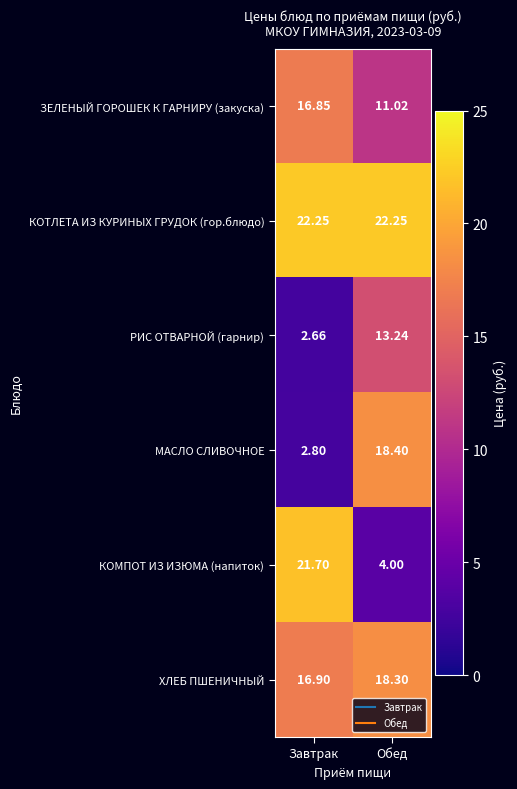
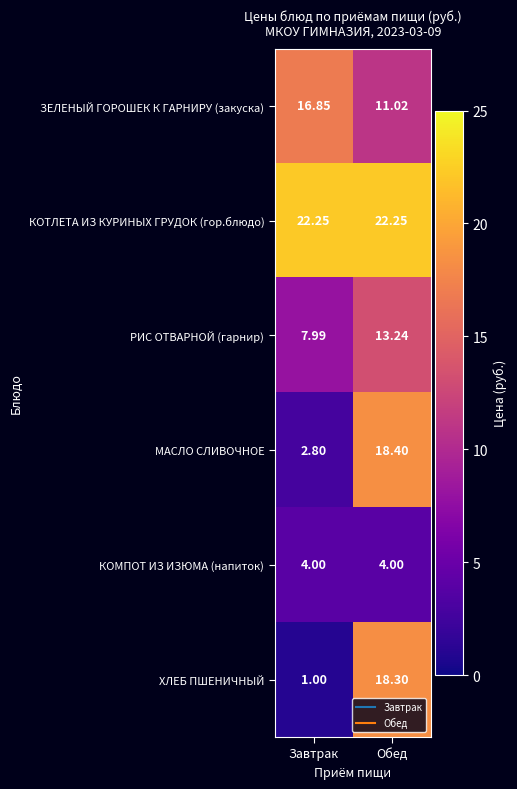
РИС ОТВАРНОЙ (гарнир), Завтрак: 2.66 -> 7.99
КОМПОТ ИЗ ИЗЮМА (напиток), Завтрак: 21.70 -> 4.00
ХЛЕБ ПШЕНИЧНЫЙ, Завтрак: 16.90 -> 1.00
